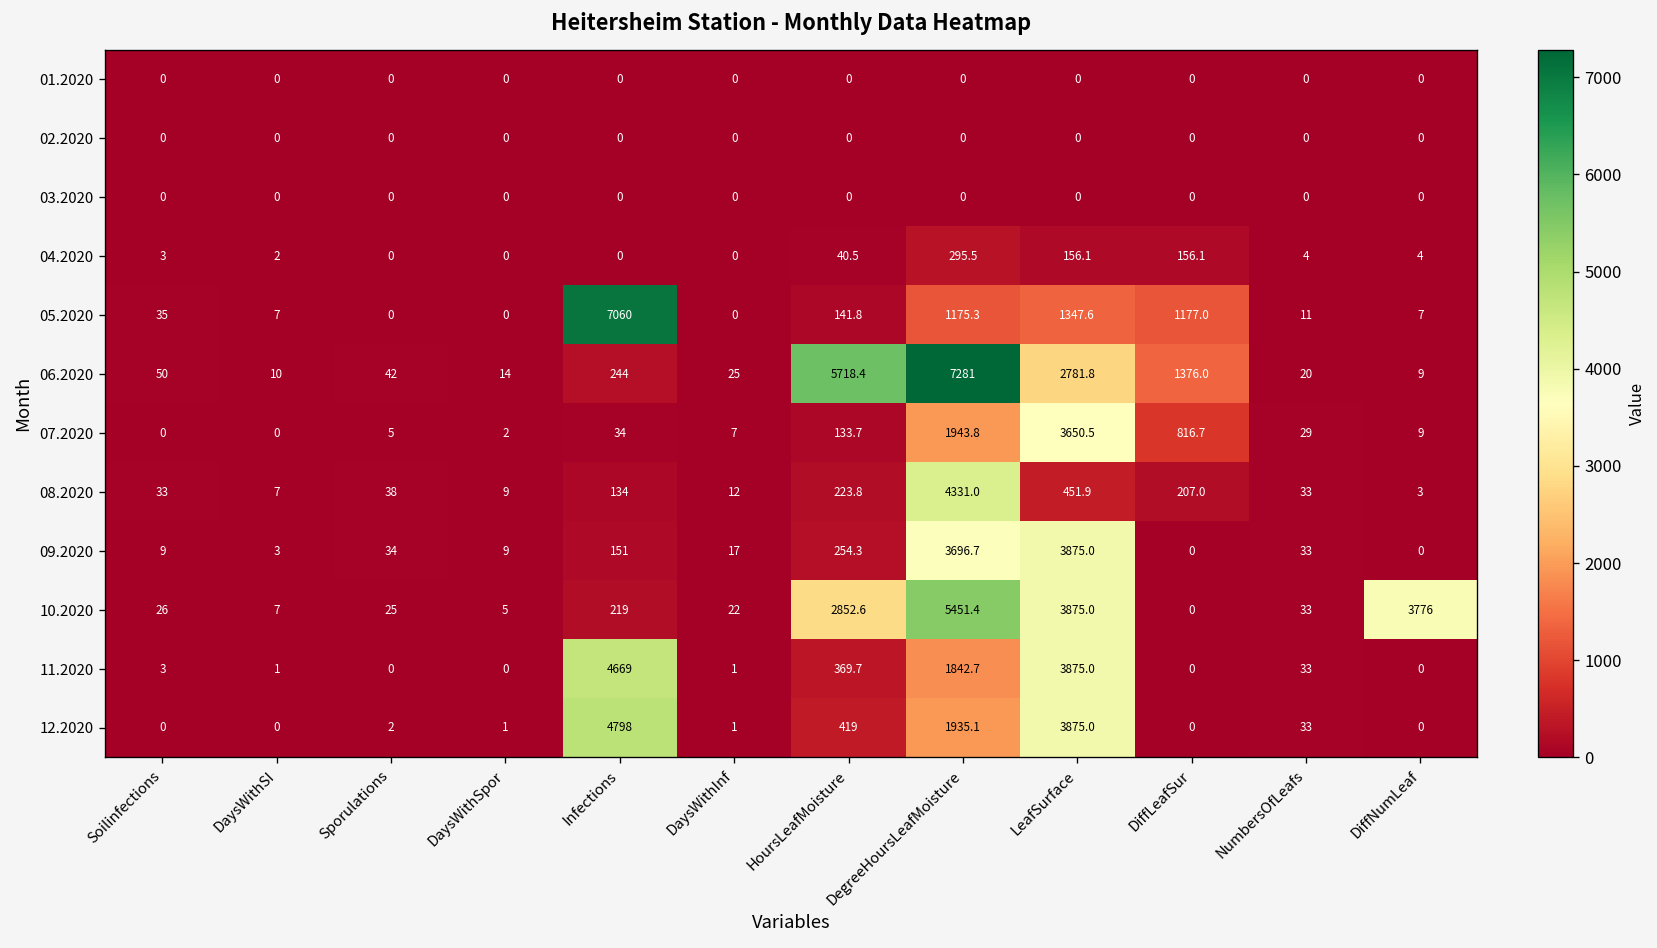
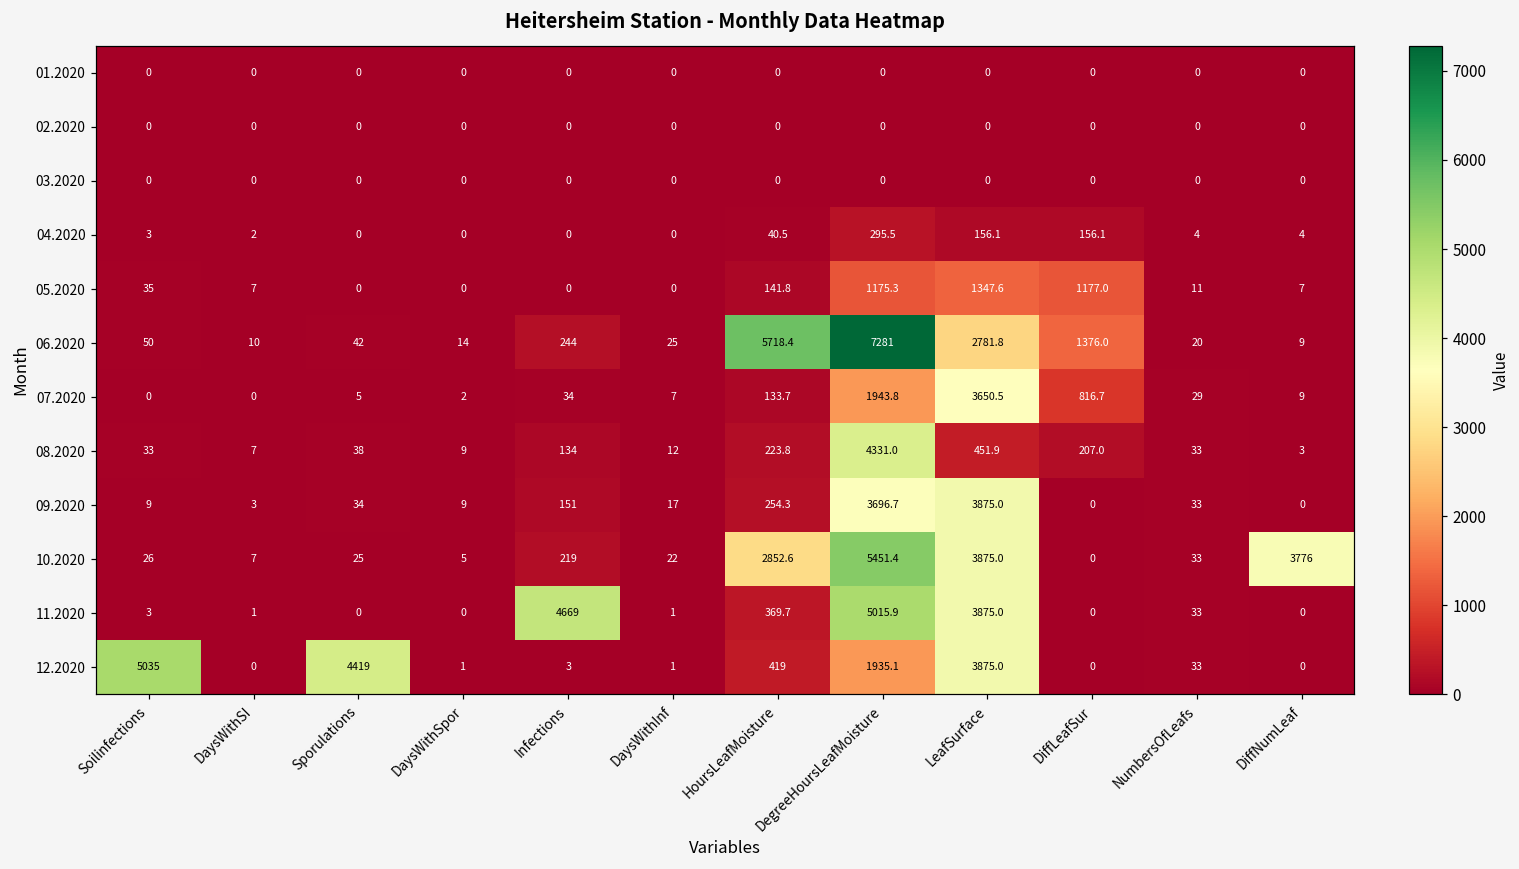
05.2020, Infections: 7060 -> 0
11.2020, DegreeHoursLeafMoisture: 1842.7 -> 5015.9
12.2020, Soilinfections: 0 -> 5035
12.2020, Sporulations: 2 -> 4419
12.2020, Infections: 4798 -> 3
